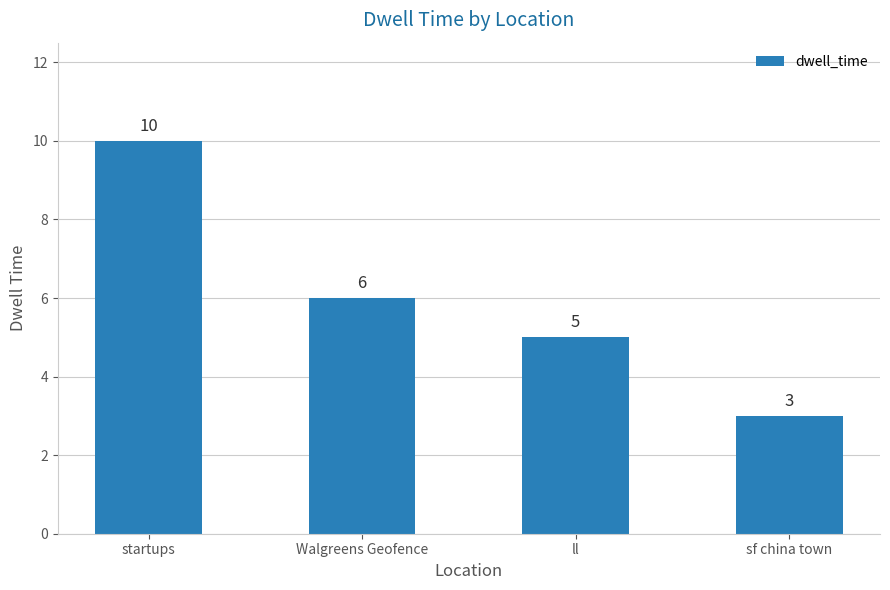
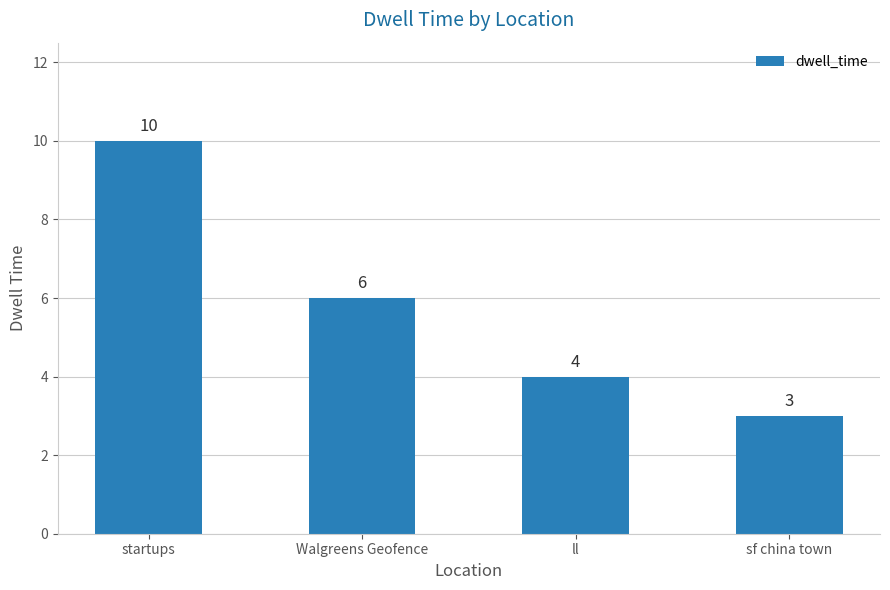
ll: 5 -> 4
